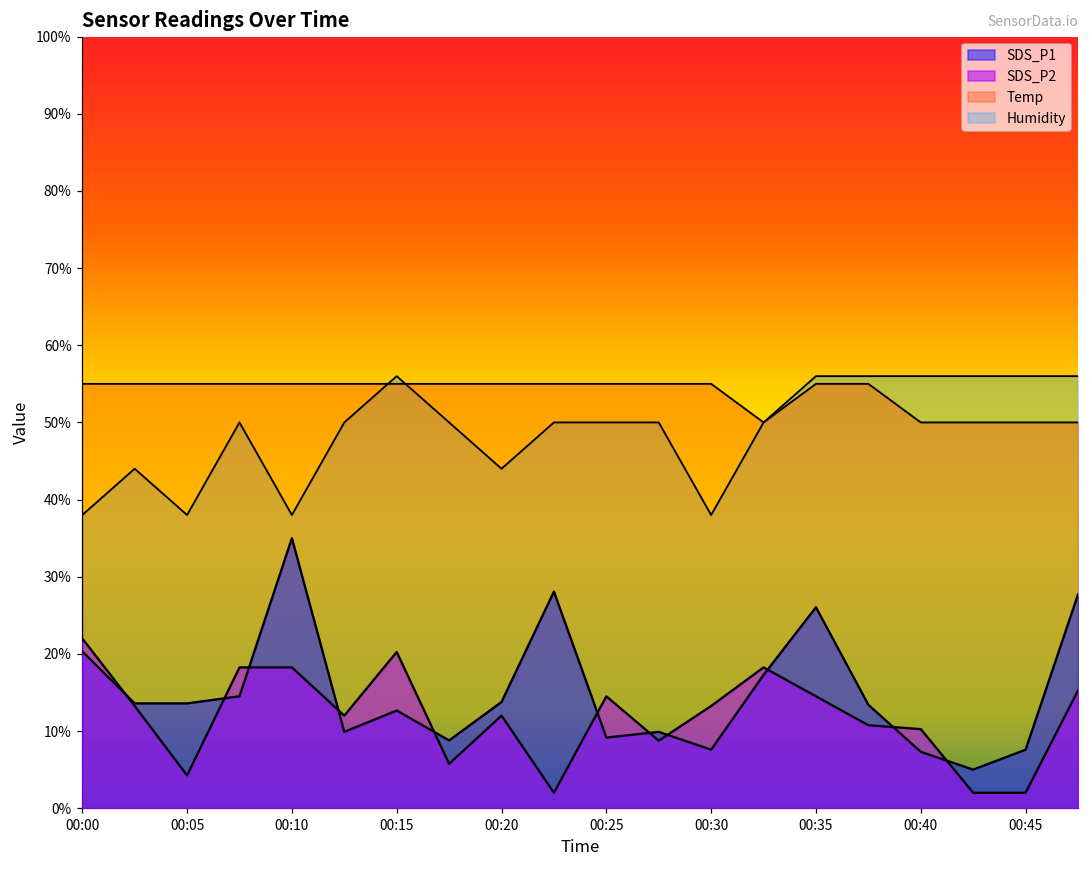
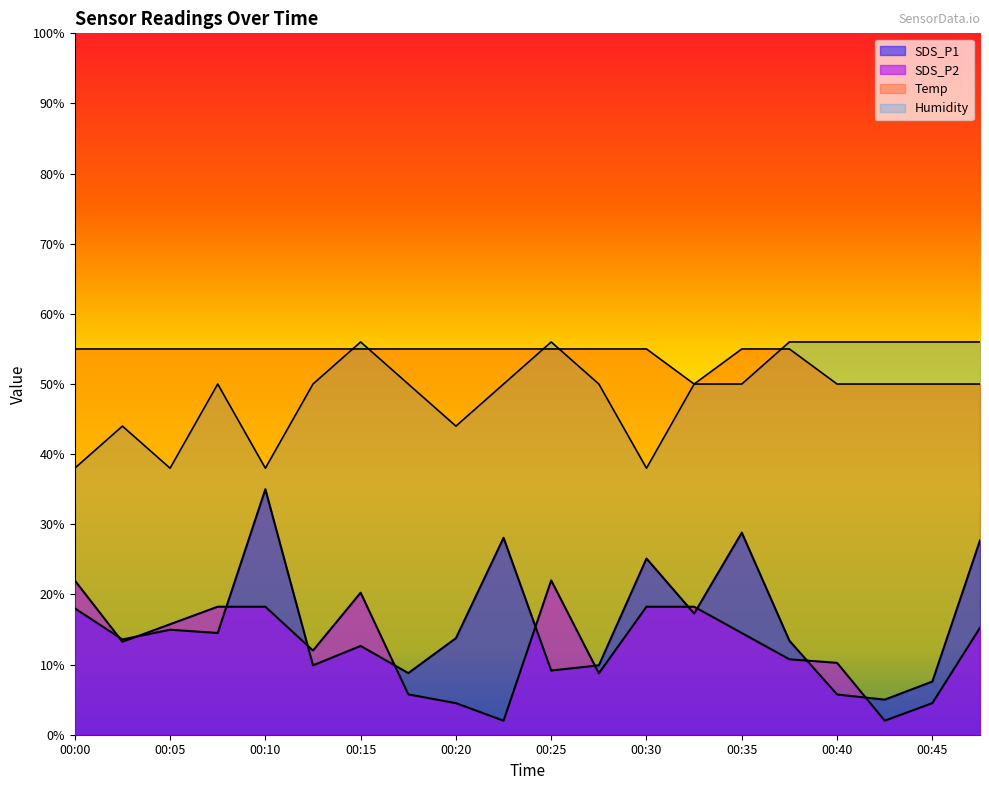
SDS_P1, 00:00: 20% -> 18%
SDS_P1, 00:05: 14% -> 15%
SDS_P2, 00:05: 4% -> 16%
SDS_P2, 00:20: 12% -> 5%
SDS_P2, 00:25: 15% -> 22%
Humidity, 00:25: 50% -> 56%
SDS_P1, 00:30: 8% -> 25%
SDS_P2, 00:30: 13% -> 18%
SDS_P1, 00:35: 26% -> 29%
Humidity, 00:35: 56% -> 50%
SDS_P1, 00:40: 7% -> 6%
SDS_P2, 00:45: 2% -> 5%
